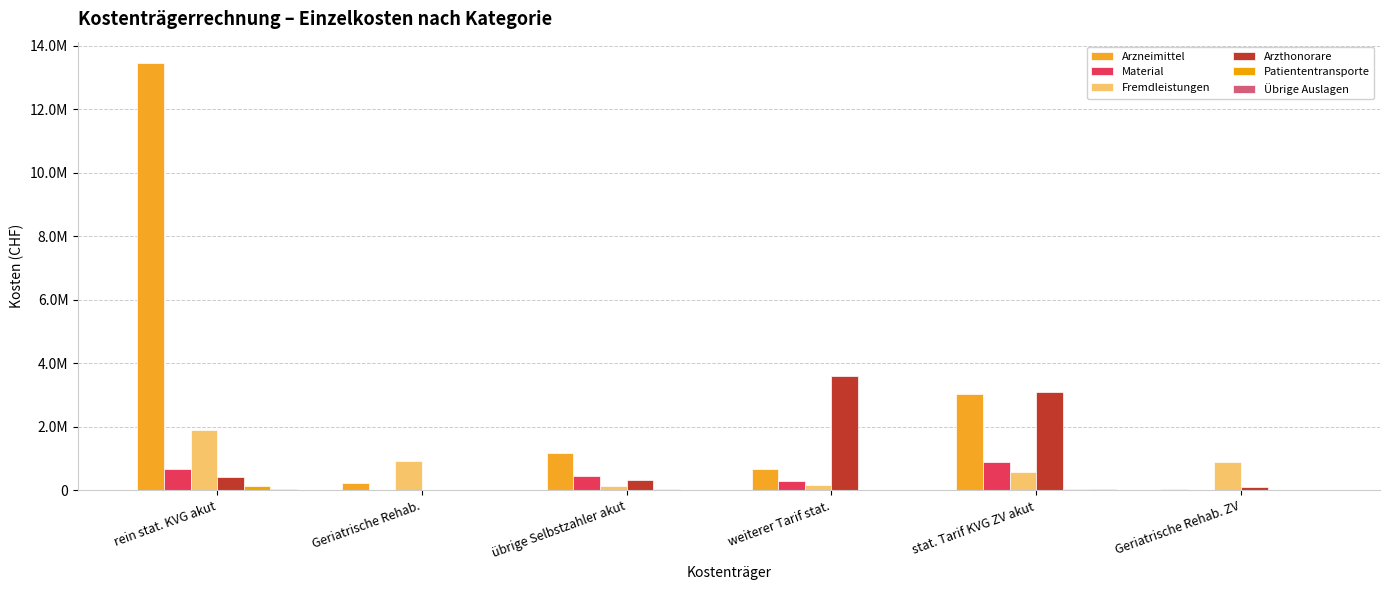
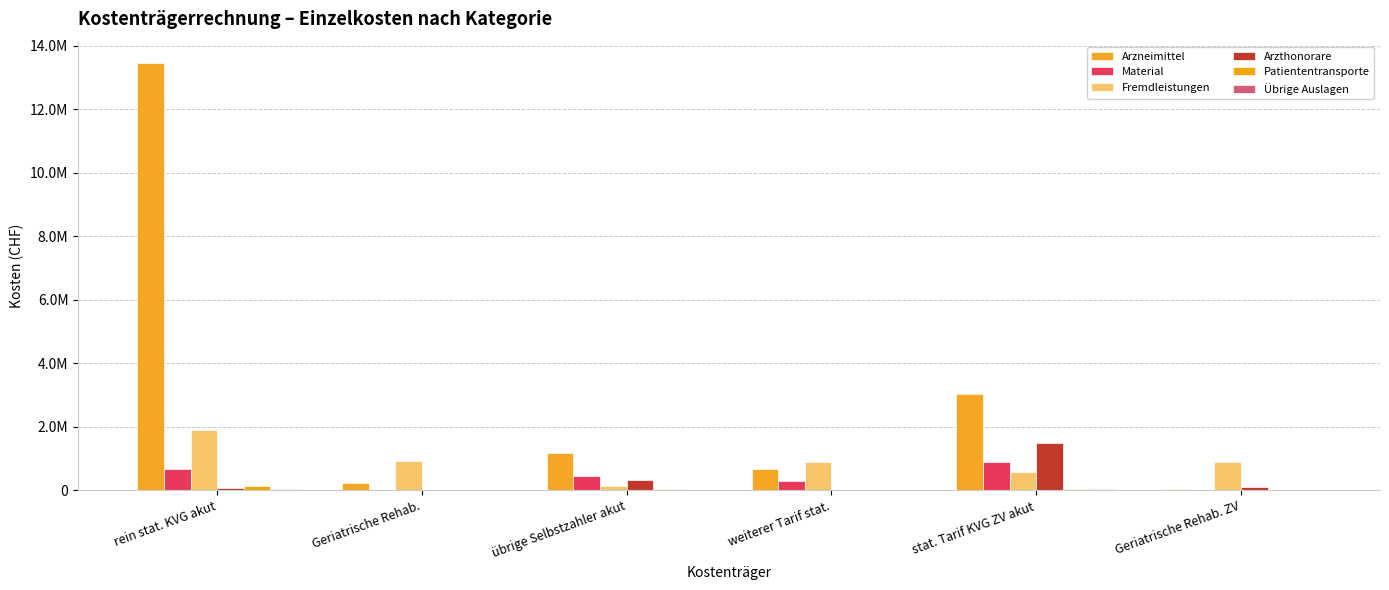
Arzthonorare, rein stat. KVG akut: 400000 -> 100000
Fremdleistungen, weiterer Tarif stat.: 200000 -> 900000
Arzthonorare, weiterer Tarif stat.: 3600000 -> 0
Arzthonorare, stat. Tarif KVG ZV akut: 3100000 -> 1500000
